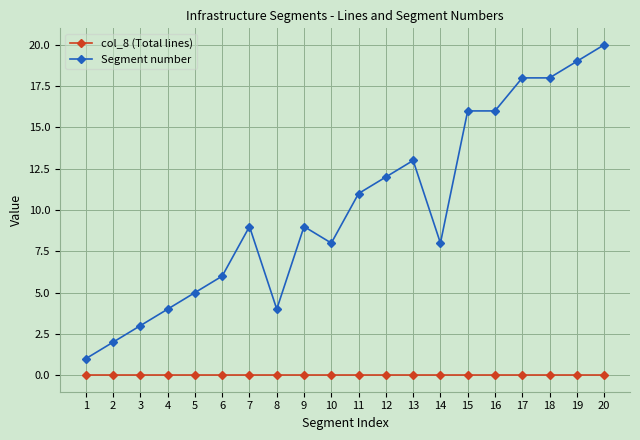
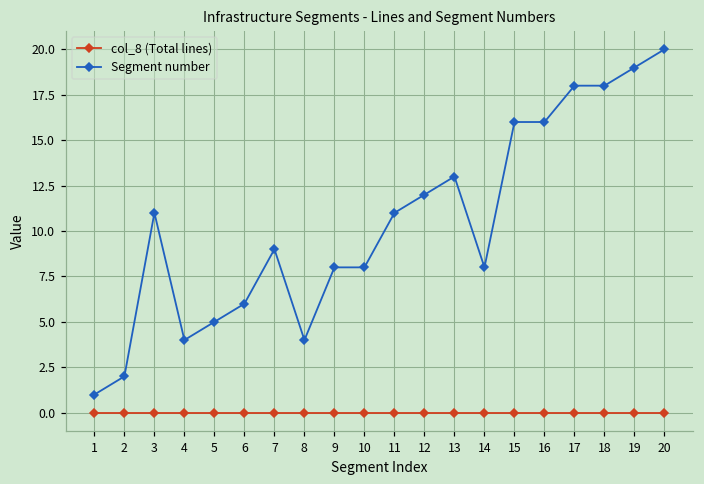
Segment number, 3: 3 -> 11
Segment number, 9: 9 -> 8
